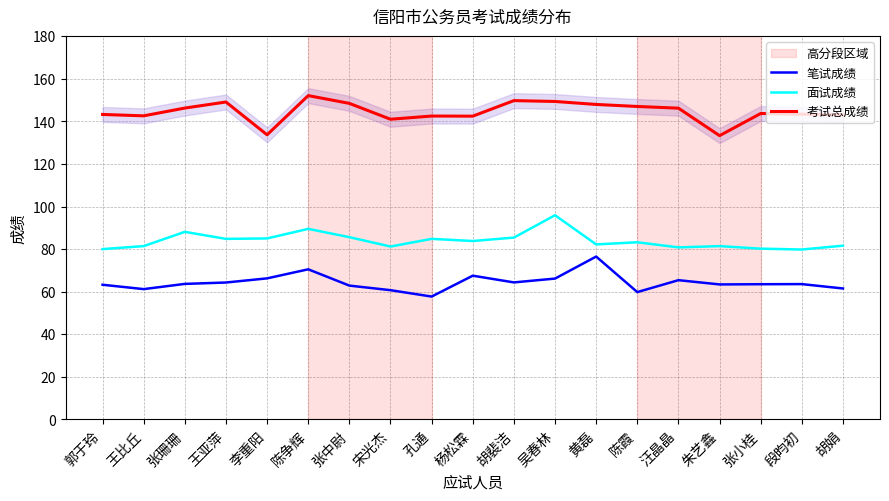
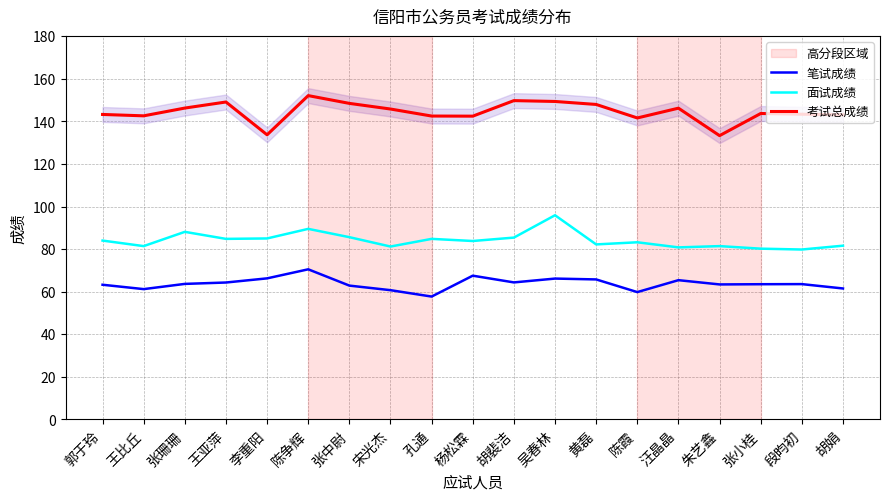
面试成绩, 郭于玲: 80 -> 84
考试总成绩, 宋光杰: 141 -> 146
笔试成绩, 黄磊: 76 -> 66
考试总成绩, 陈霞: 147 -> 142
